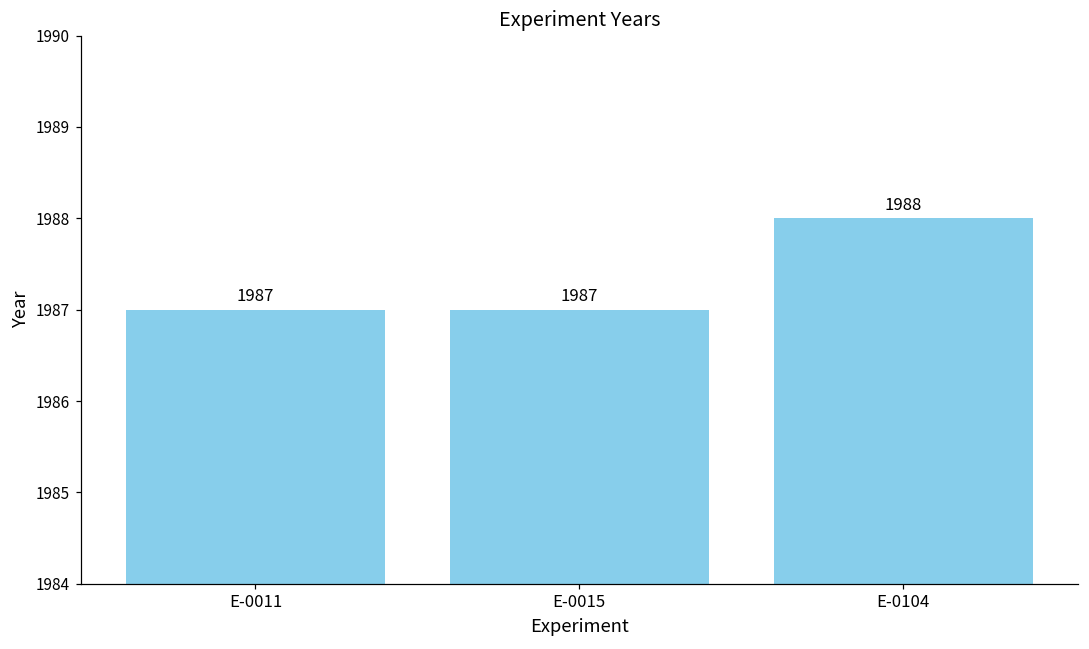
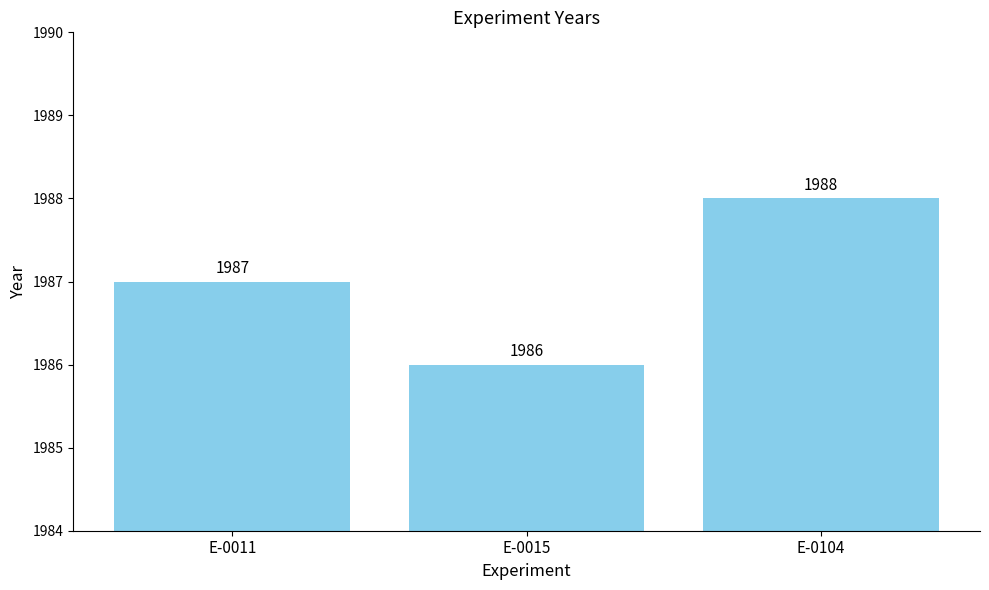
E-0015: 1987 -> 1986
